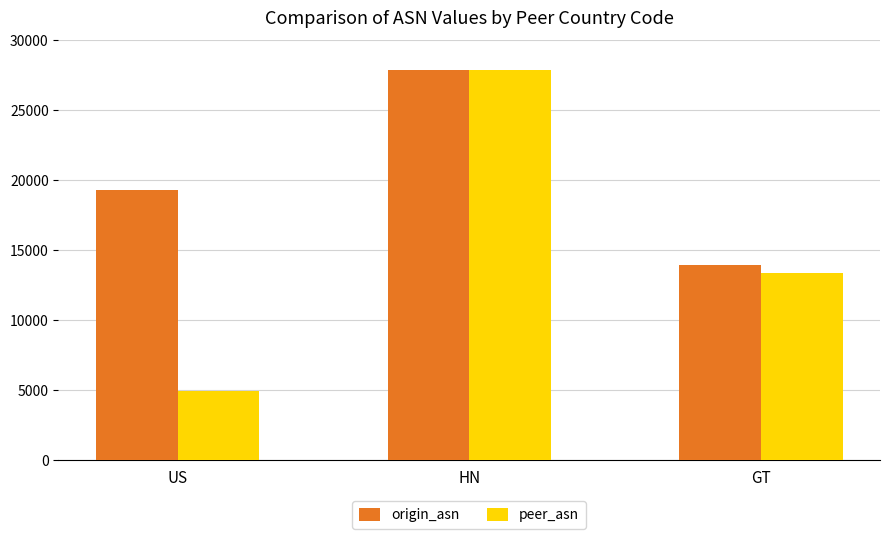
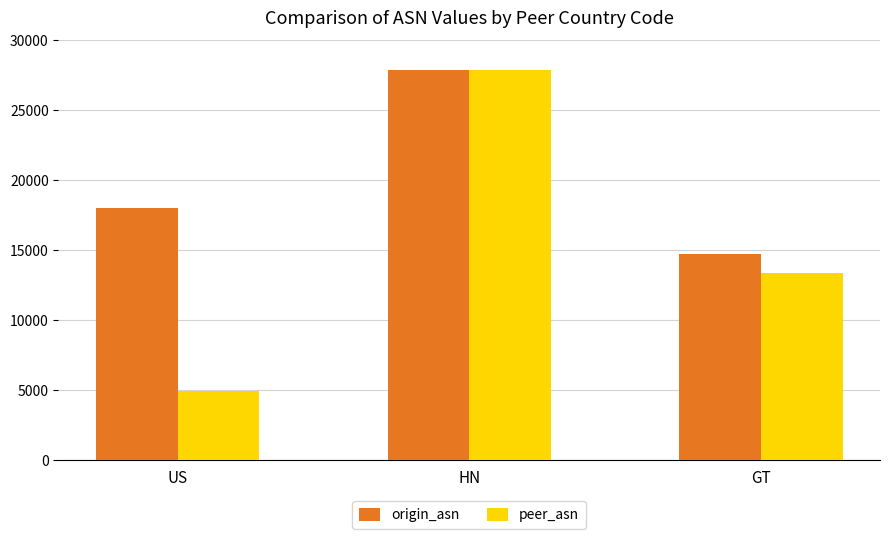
origin_asn, US: 19300 -> 18000
origin_asn, GT: 13900 -> 14800
